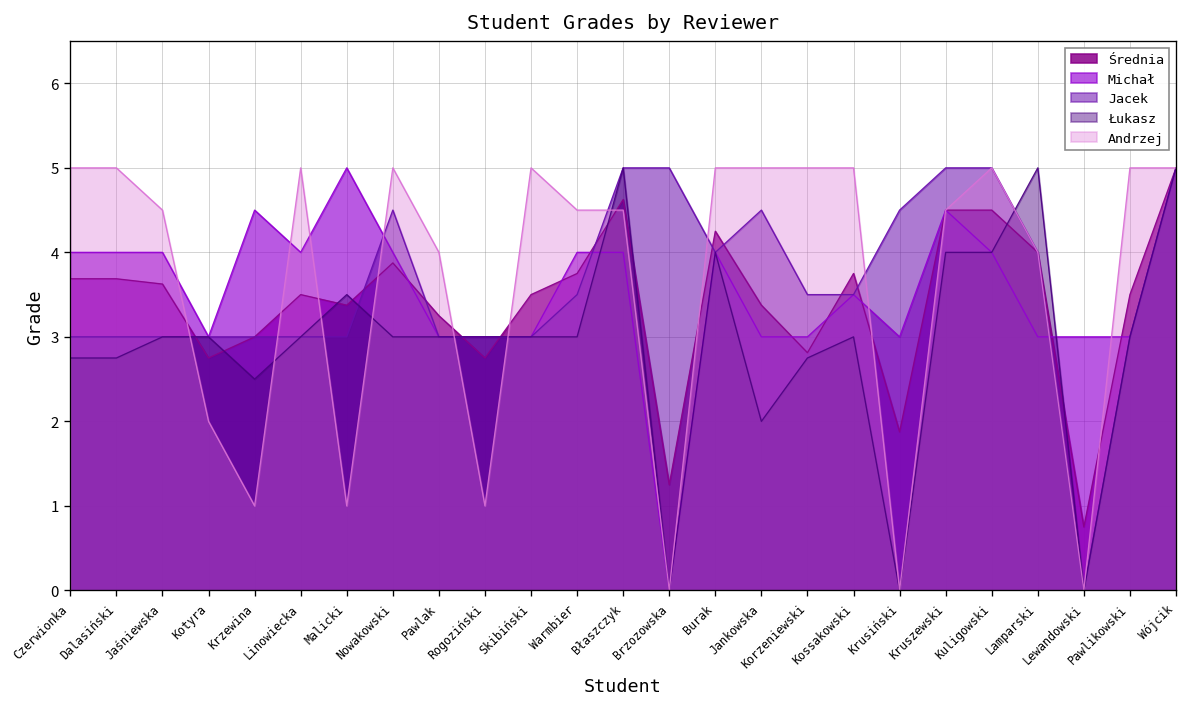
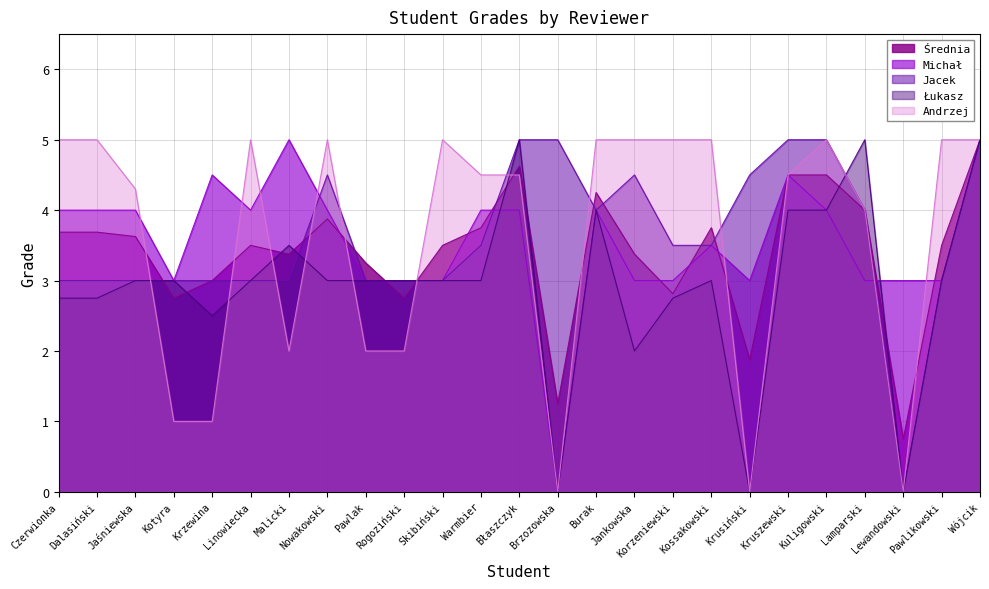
Andrzej, Jaśniewska: 4.5 -> 4.3
Andrzej, Kotyra: 2 -> 1
Andrzej, Malicki: 1 -> 2
Andrzej, Pawlak: 4 -> 2
Andrzej, Rogoziński: 1 -> 2
